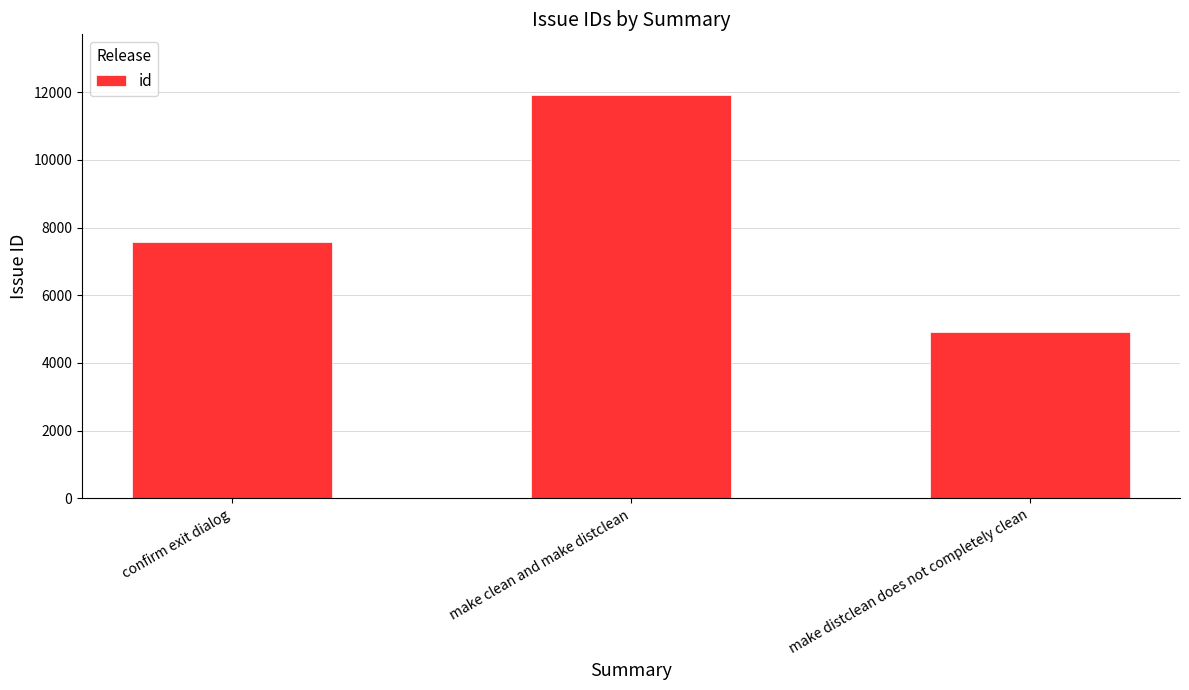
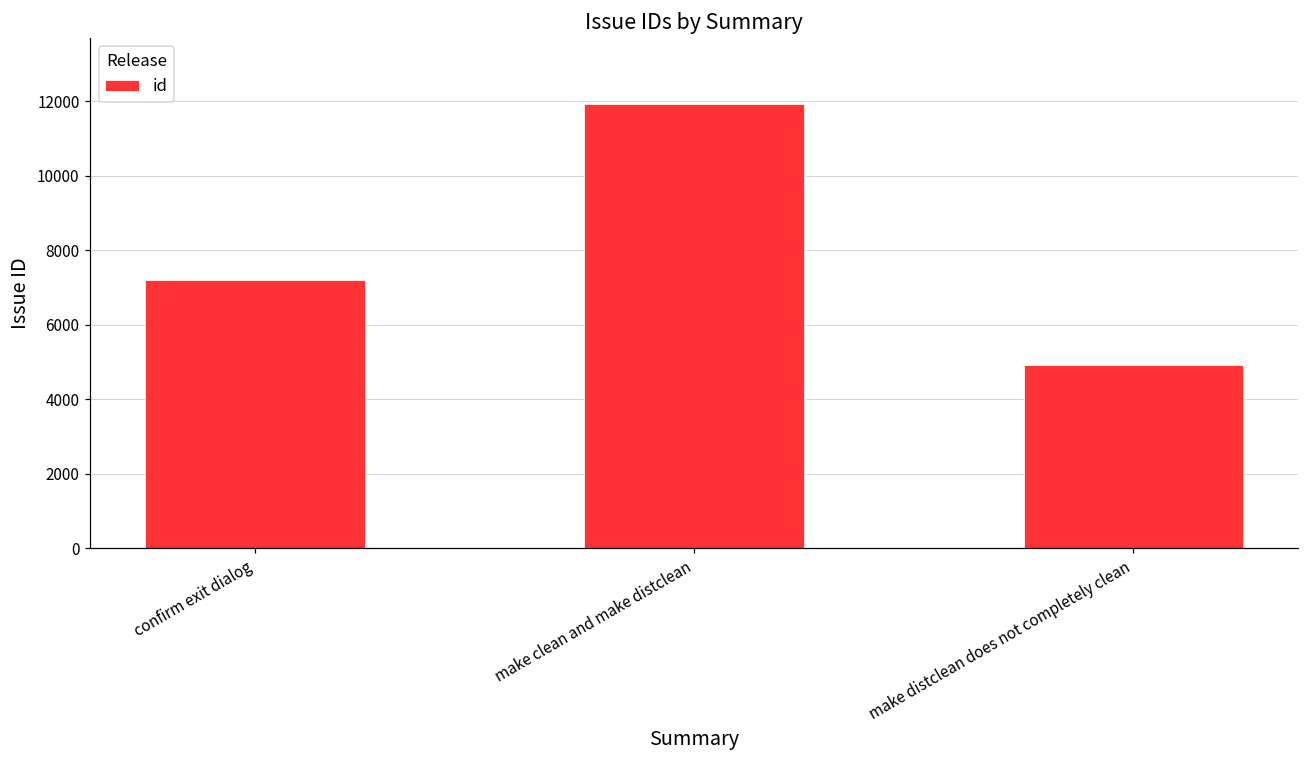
confirm exit dialog: 7600 -> 7200
